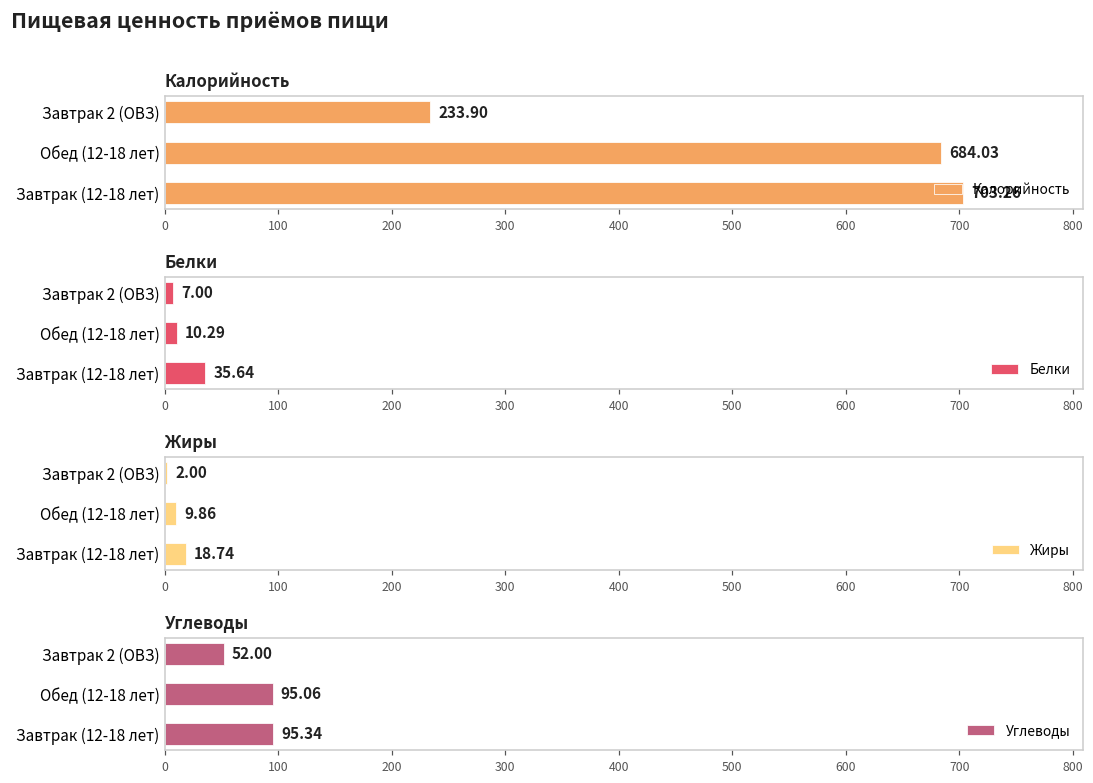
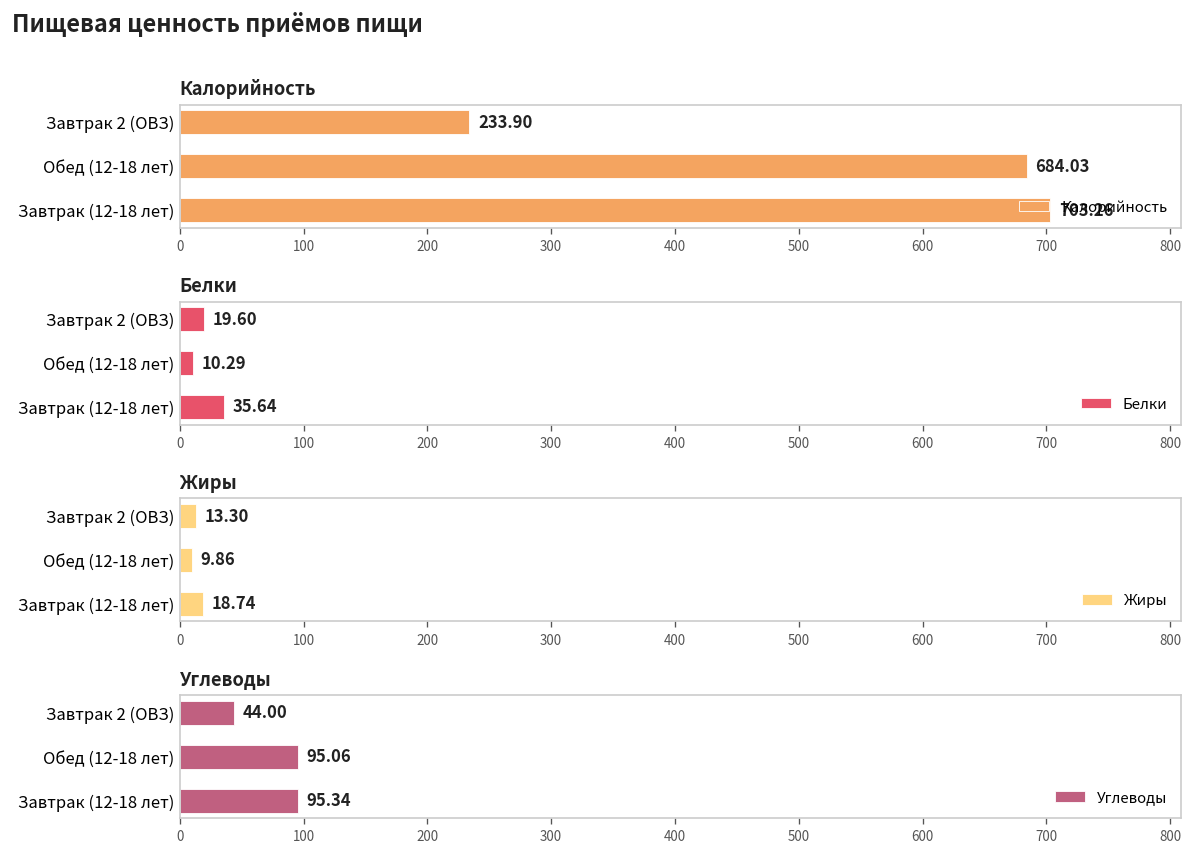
Белки, Завтрак 2 (ОВЗ): 7.00 -> 19.60
Жиры, Завтрак 2 (ОВЗ): 2.00 -> 13.30
Углеводы, Завтрак 2 (ОВЗ): 52.00 -> 44.00
